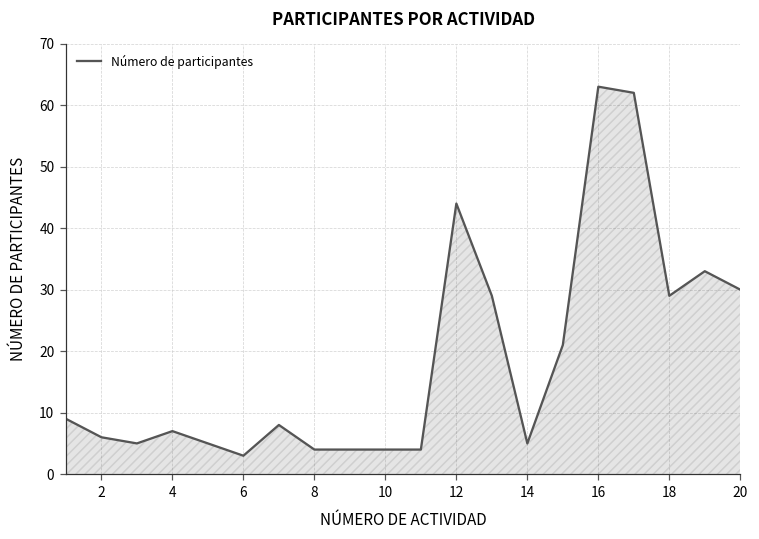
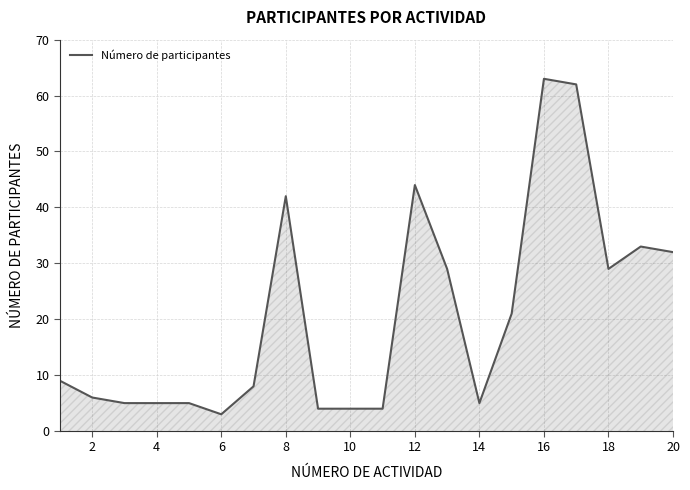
4: 7 -> 5
8: 4 -> 42
20: 30 -> 32
